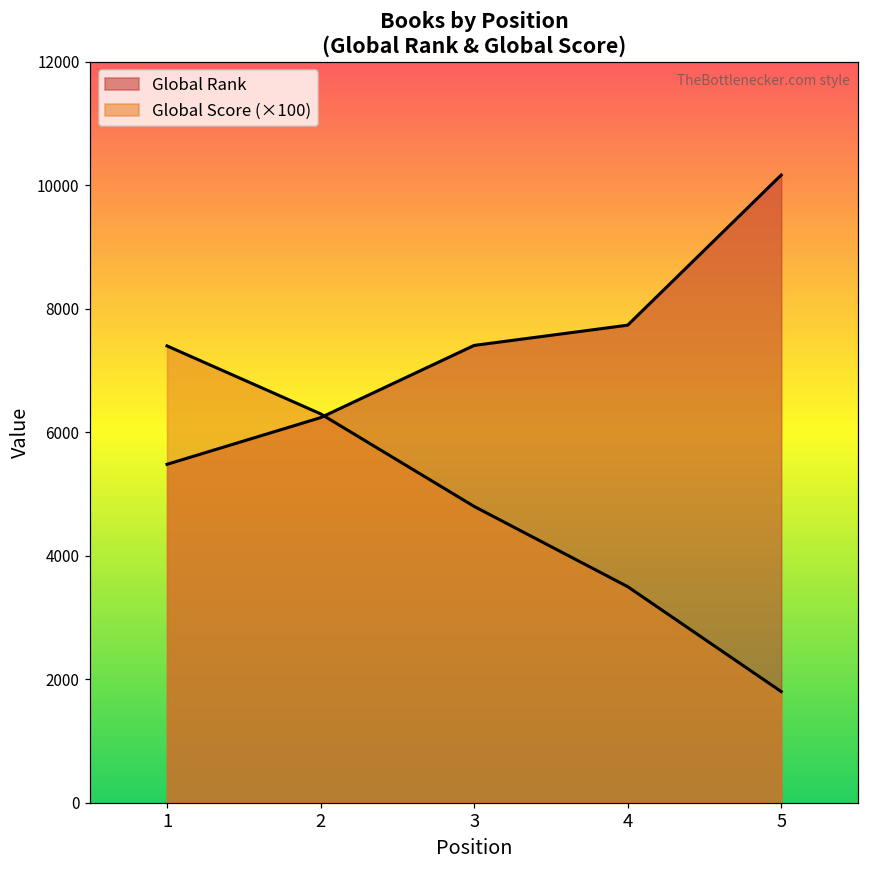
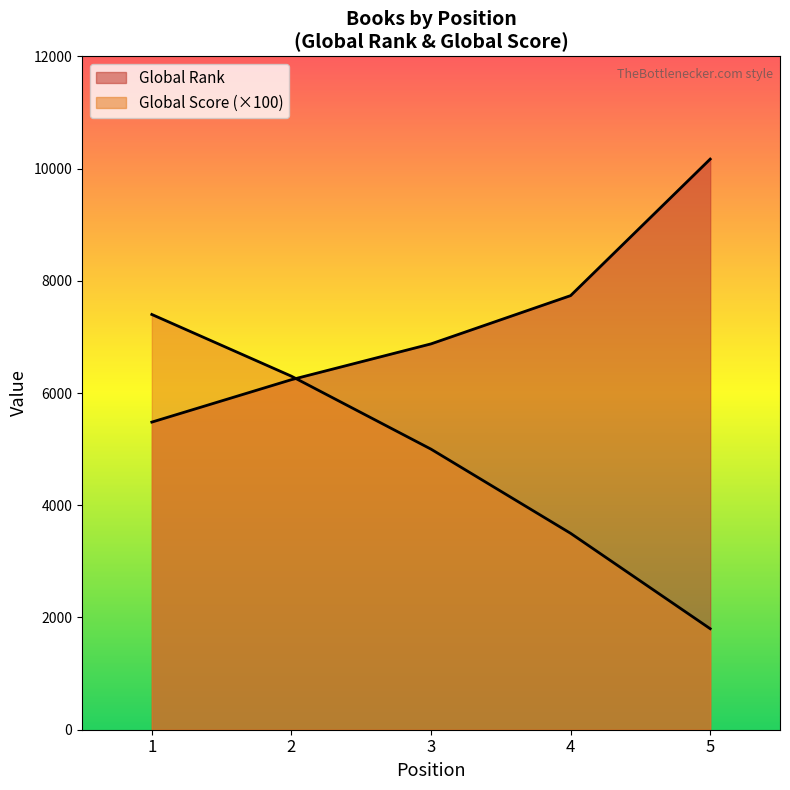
Global Rank, 3: 7400 -> 6900
Global Score (×100), 3: 4800 -> 5000
